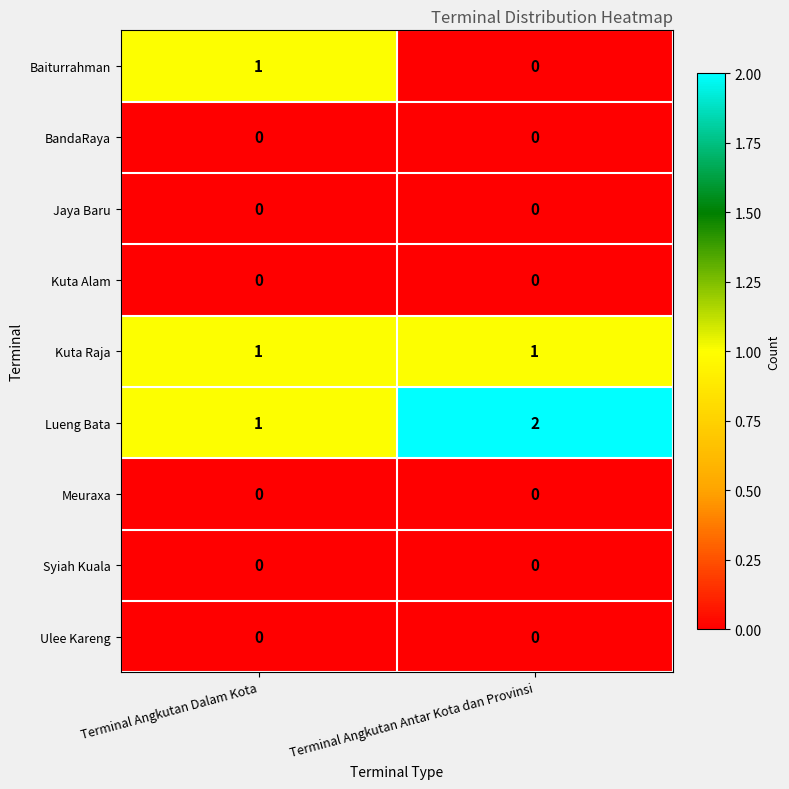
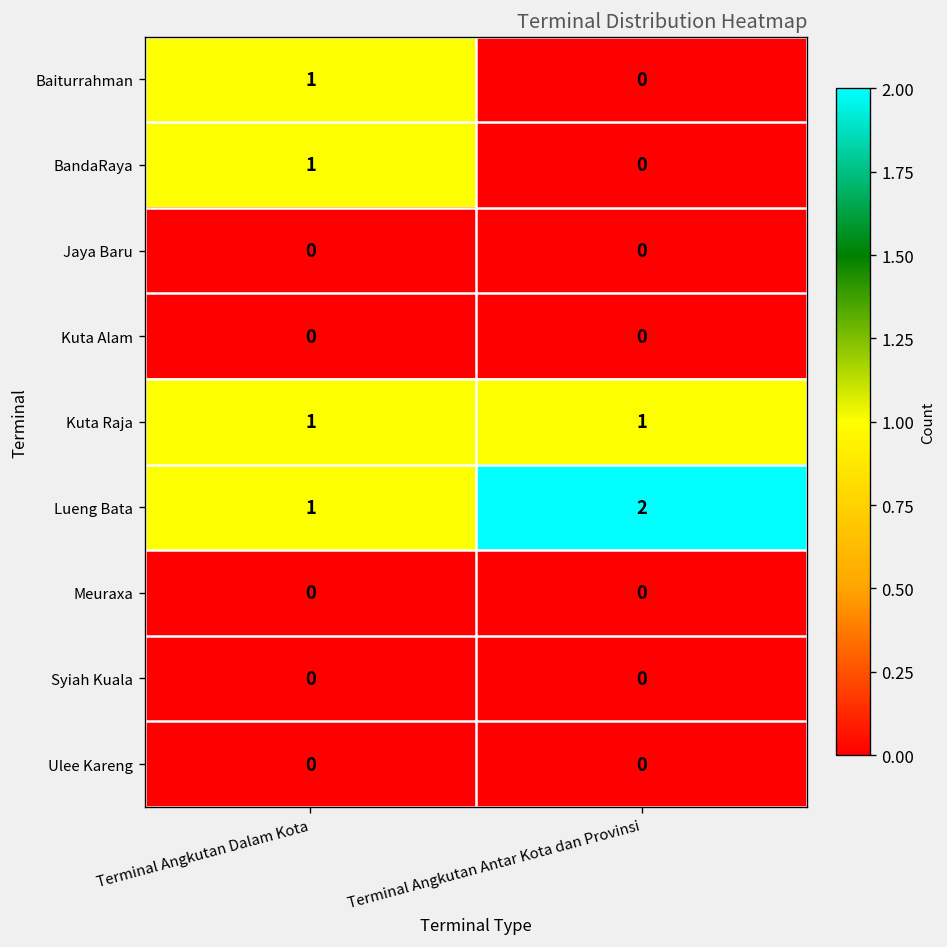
BandaRaya, Terminal Angkutan Dalam Kota: 0 -> 1
